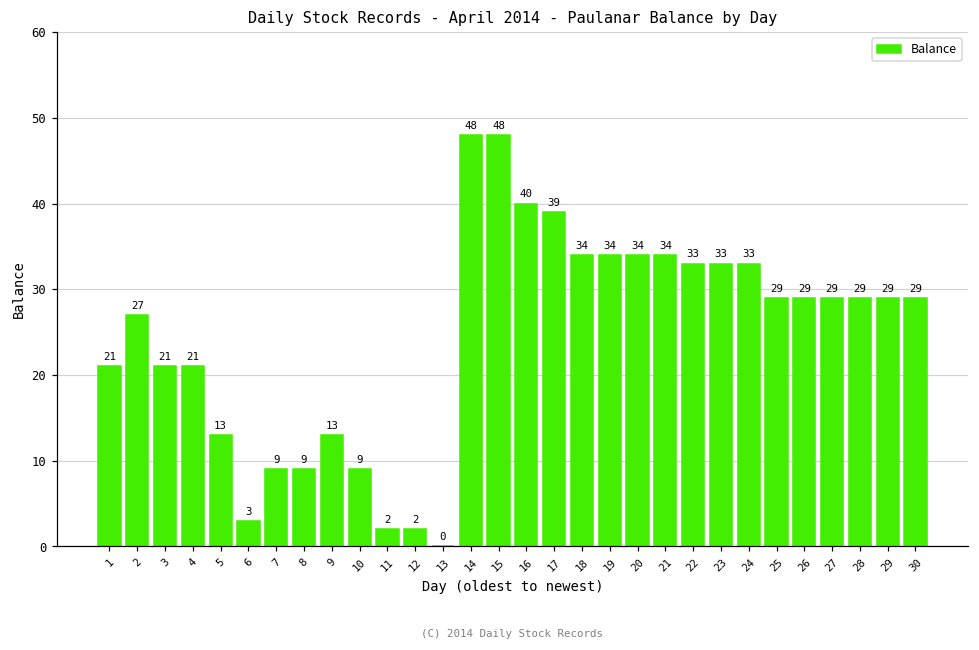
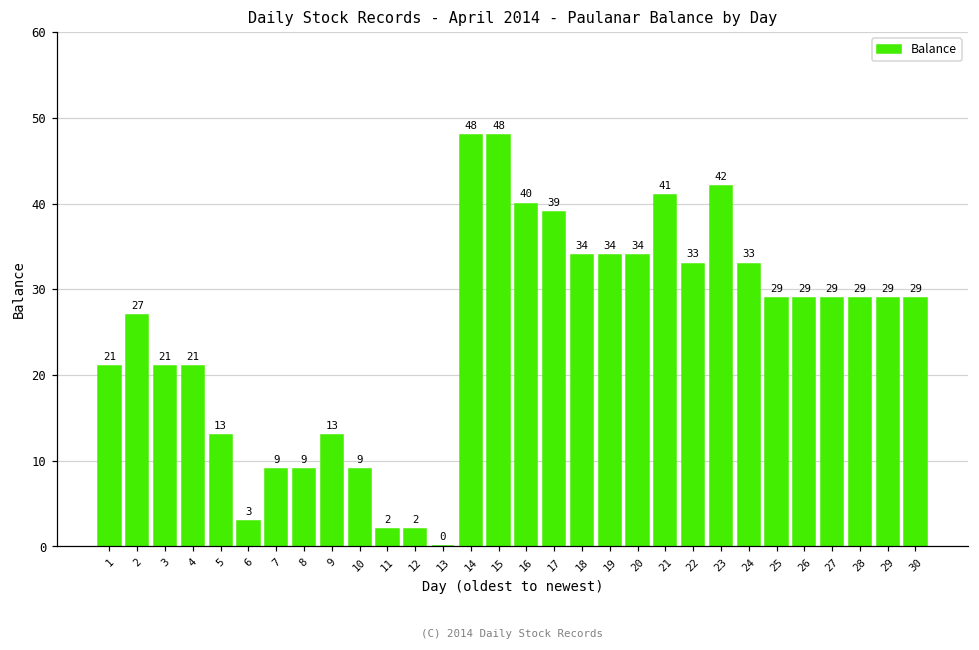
21: 34 -> 41
23: 33 -> 42
